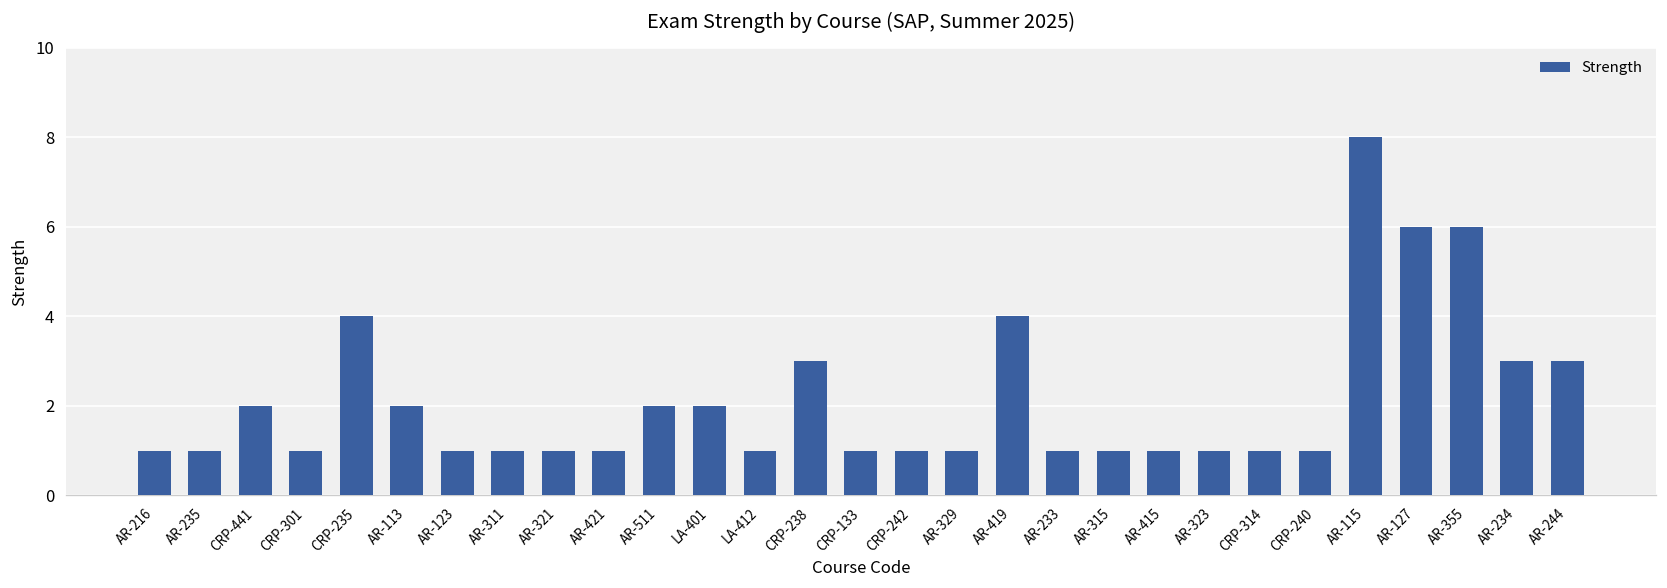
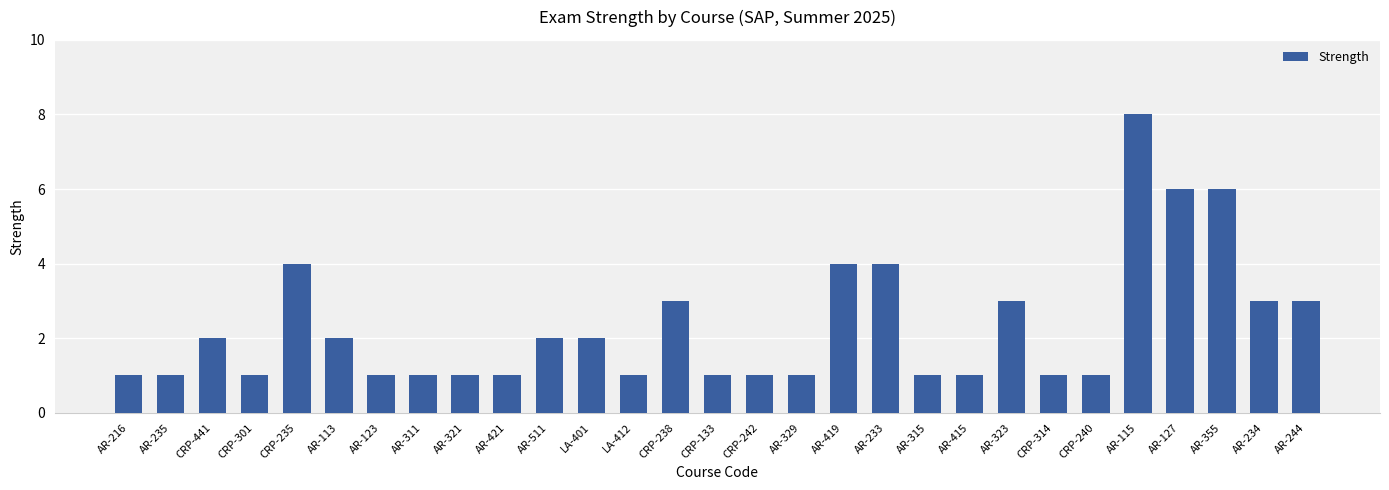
AR-233: 1 -> 4
AR-323: 1 -> 3
